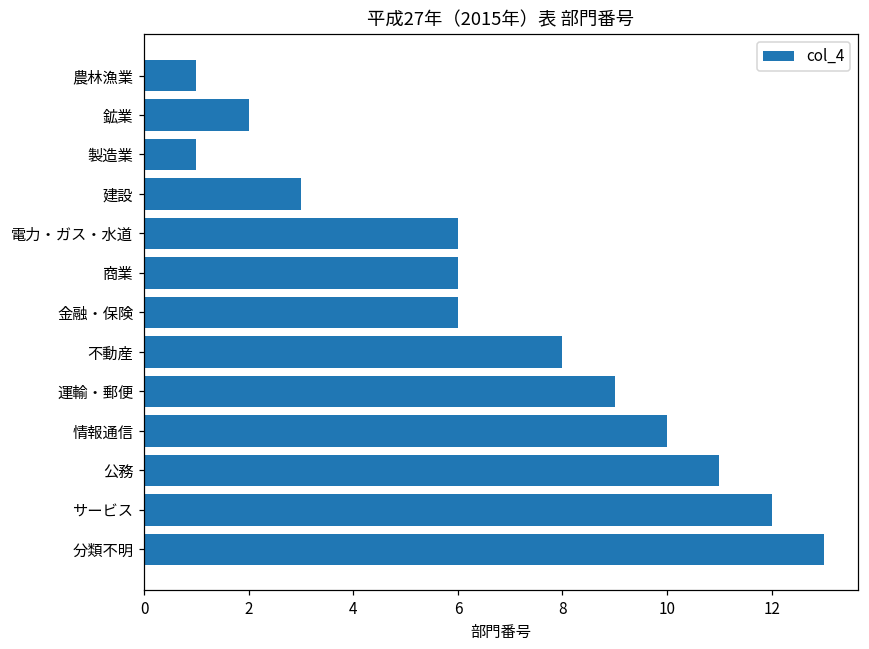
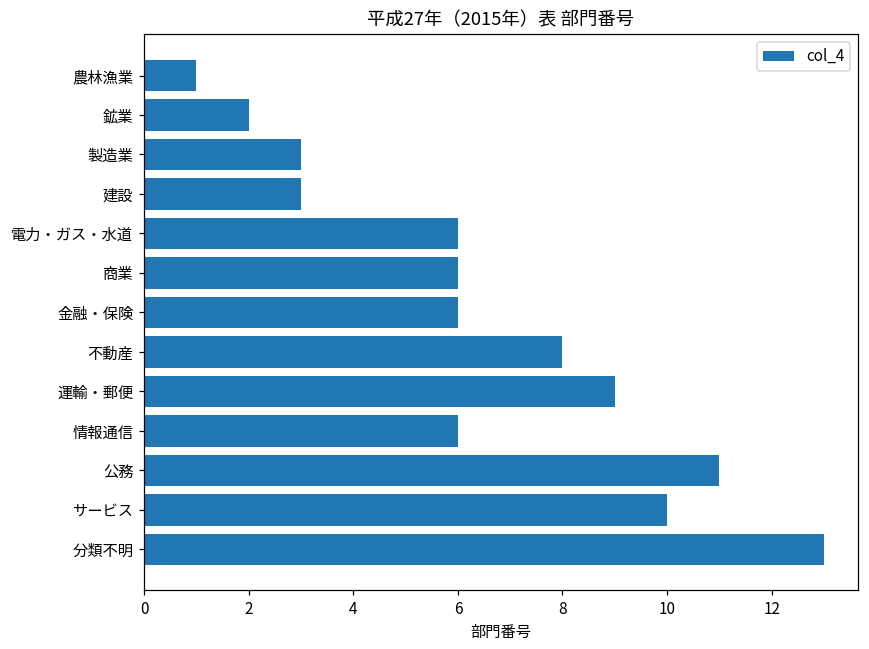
製造業: 1 -> 3
情報通信: 10 -> 6
サービス: 12 -> 10
